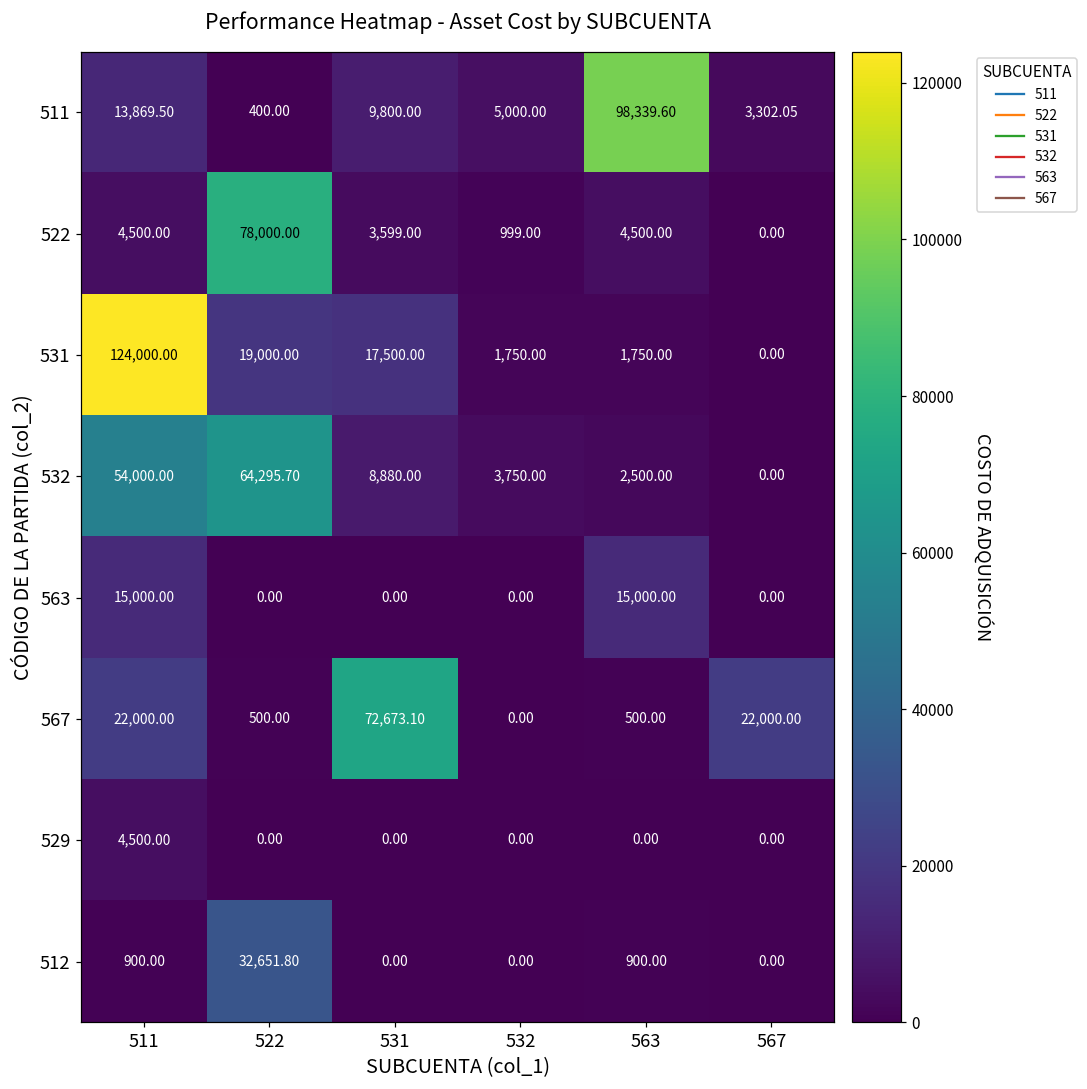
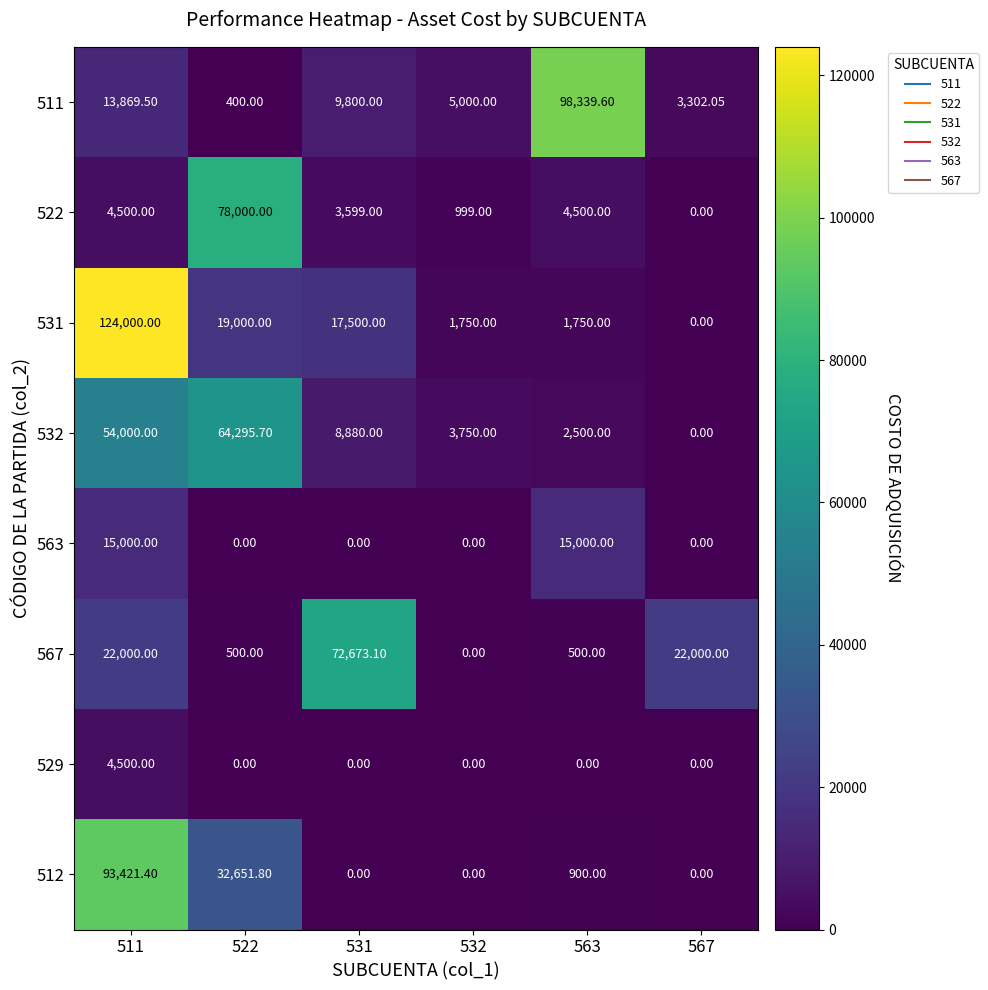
512, 511: 900.00 -> 93,421.40
